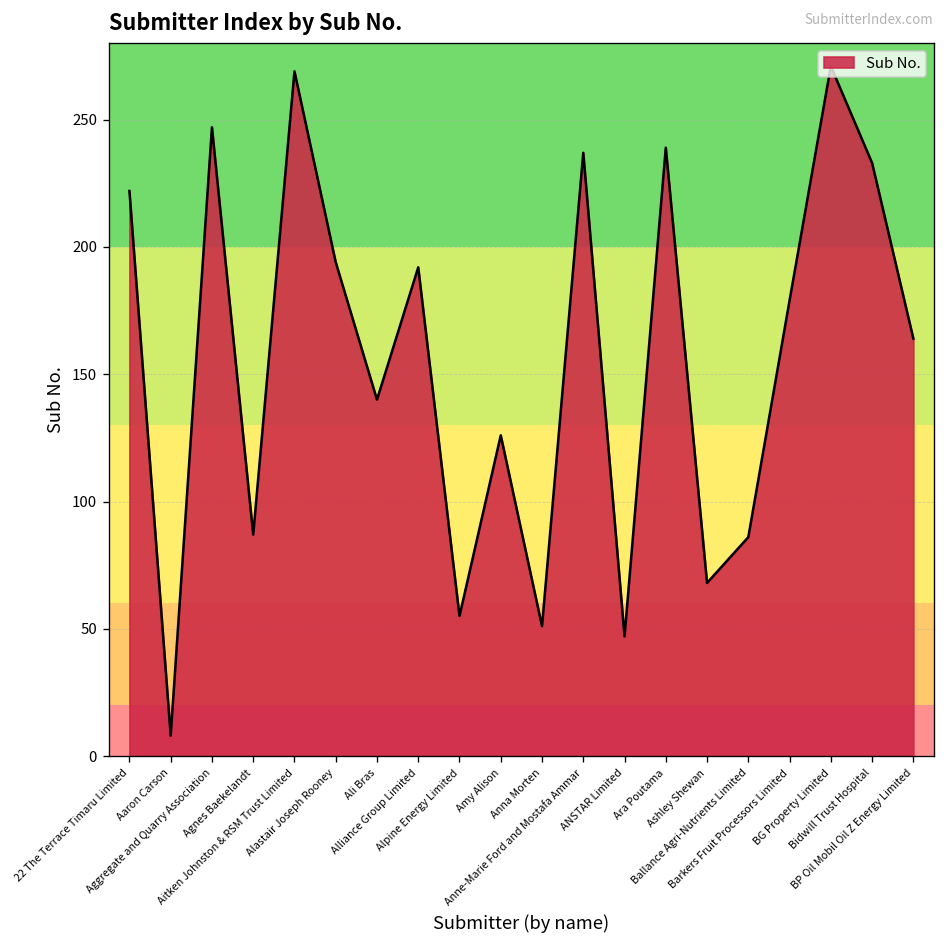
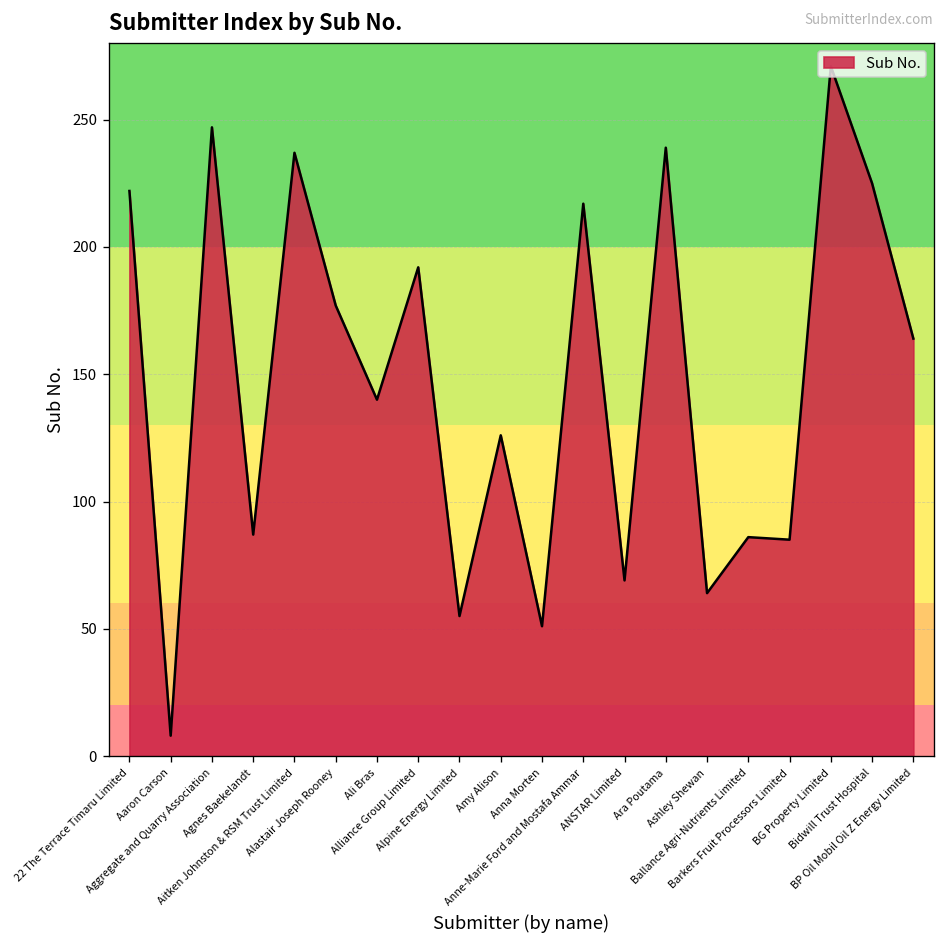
Aitken Johnston & RSM Trust Limited: 269 -> 237
Alastair Joseph Rooney: 194 -> 177
Anne-Marie Ford and Mostafa Ammar: 237 -> 217
ANSTAR Limited: 47 -> 69
Ashley Shewan: 68 -> 64
Barkers Fruit Processors Limited: 179 -> 85
Bidwill Trust Hospital: 233 -> 225
